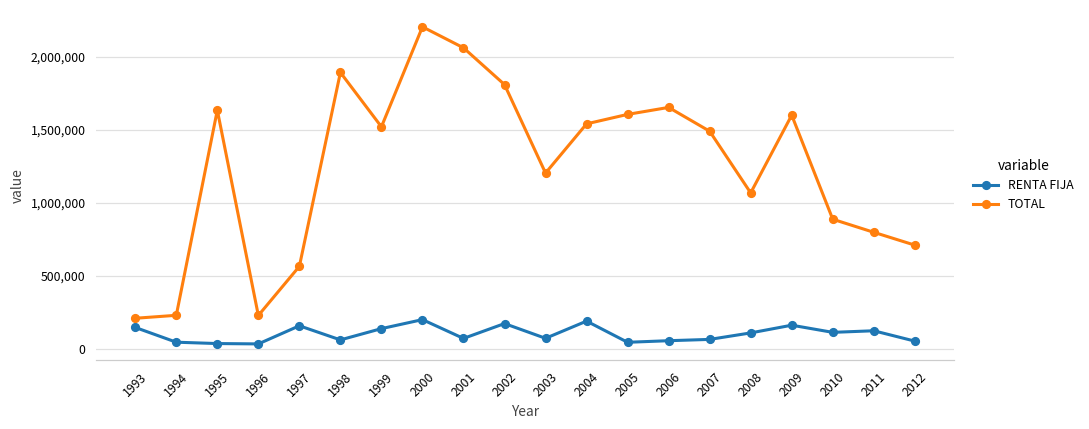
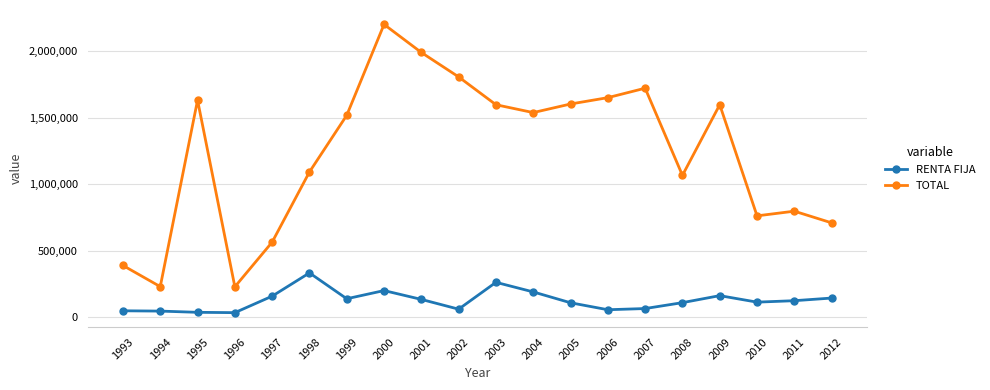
RENTA FIJA, 1993: 140,000 -> 50,000
TOTAL, 1993: 210,000 -> 390,000
RENTA FIJA, 1998: 60,000 -> 330,000
TOTAL, 1998: 1,890,000 -> 1,090,000
RENTA FIJA, 2001: 70,000 -> 130,000
TOTAL, 2001: 2,060,000 -> 1,990,000
RENTA FIJA, 2002: 170,000 -> 60,000
RENTA FIJA, 2003: 70,000 -> 260,000
TOTAL, 2003: 1,200,000 -> 1,600,000
RENTA FIJA, 2005: 40,000 -> 110,000
TOTAL, 2007: 1,490,000 -> 1,720,000
TOTAL, 2010: 890,000 -> 760,000
RENTA FIJA, 2012: 50,000 -> 140,000
